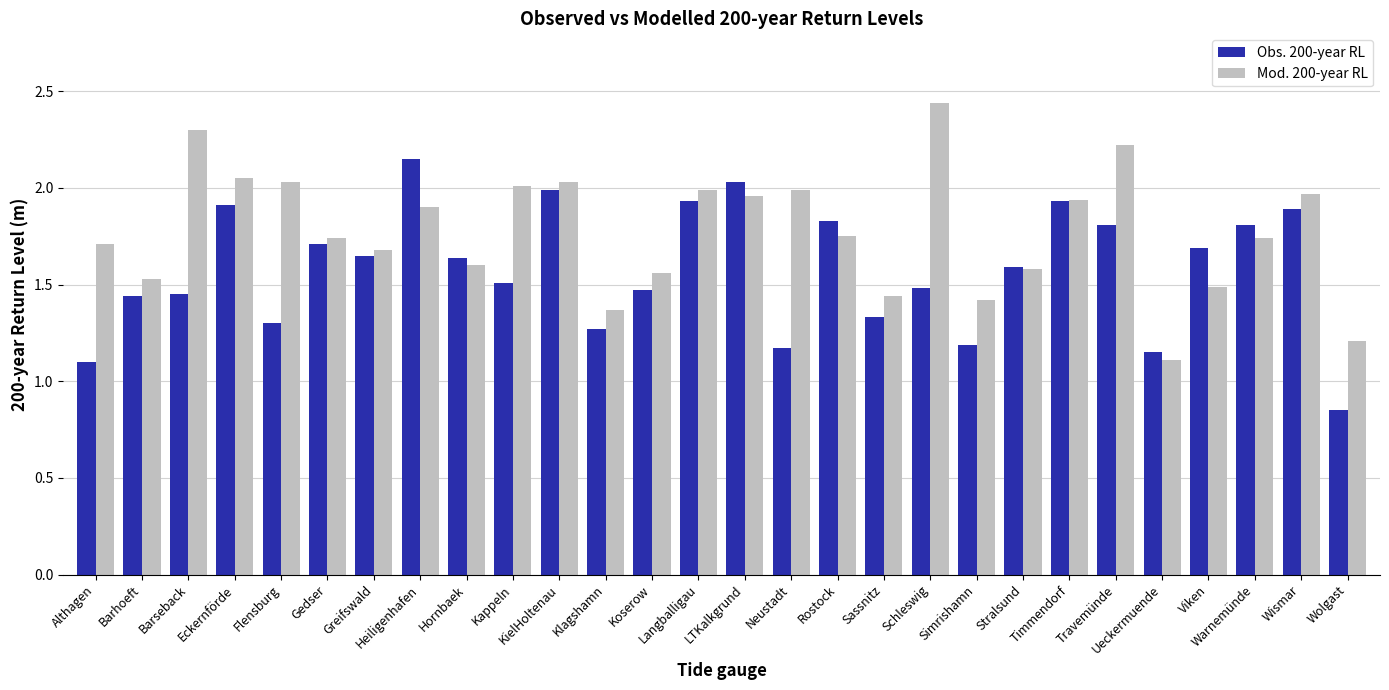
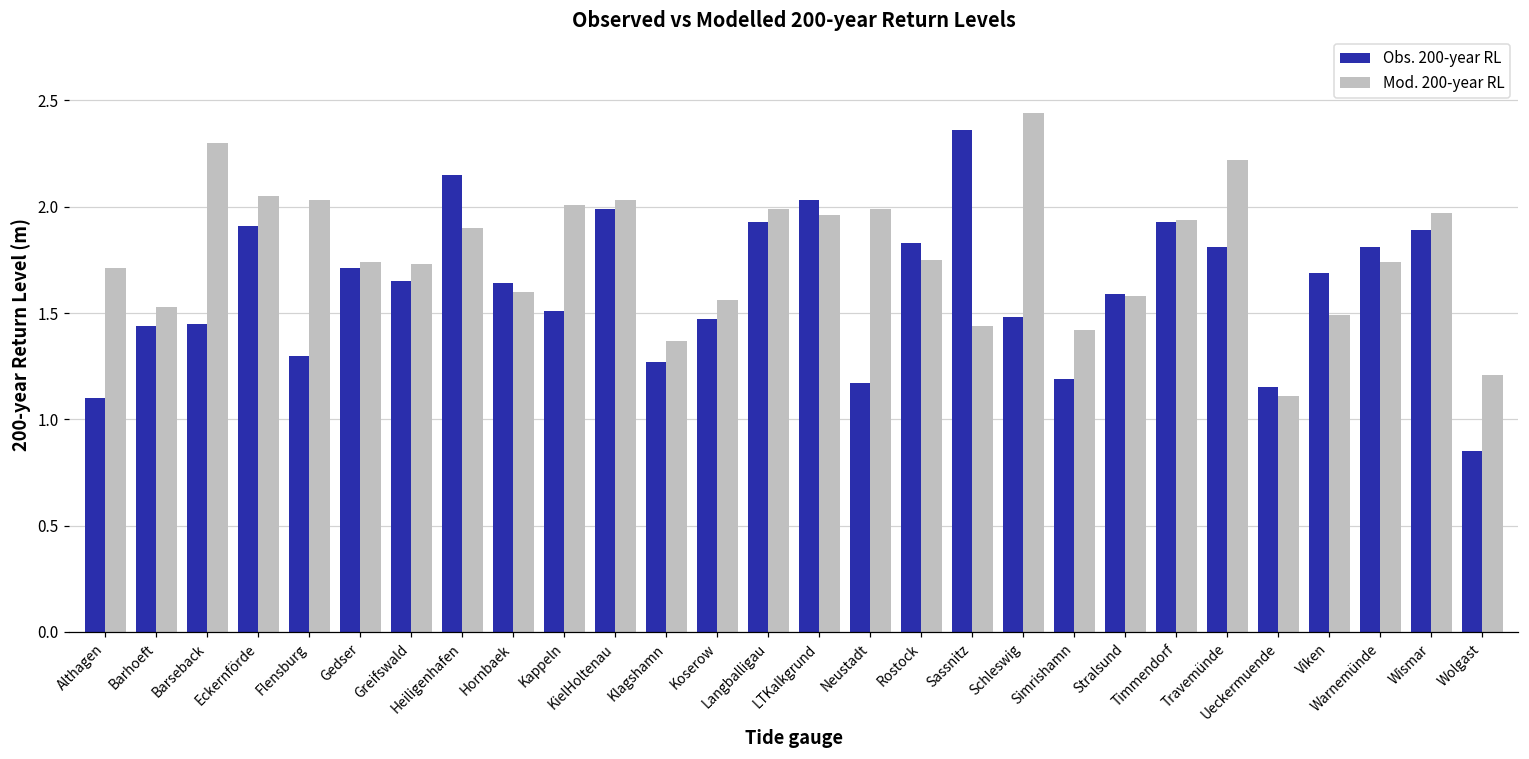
Mod. 200-year RL, Greifswald: 1.68 -> 1.73
Obs. 200-year RL, Sassnitz: 1.33 -> 2.36
